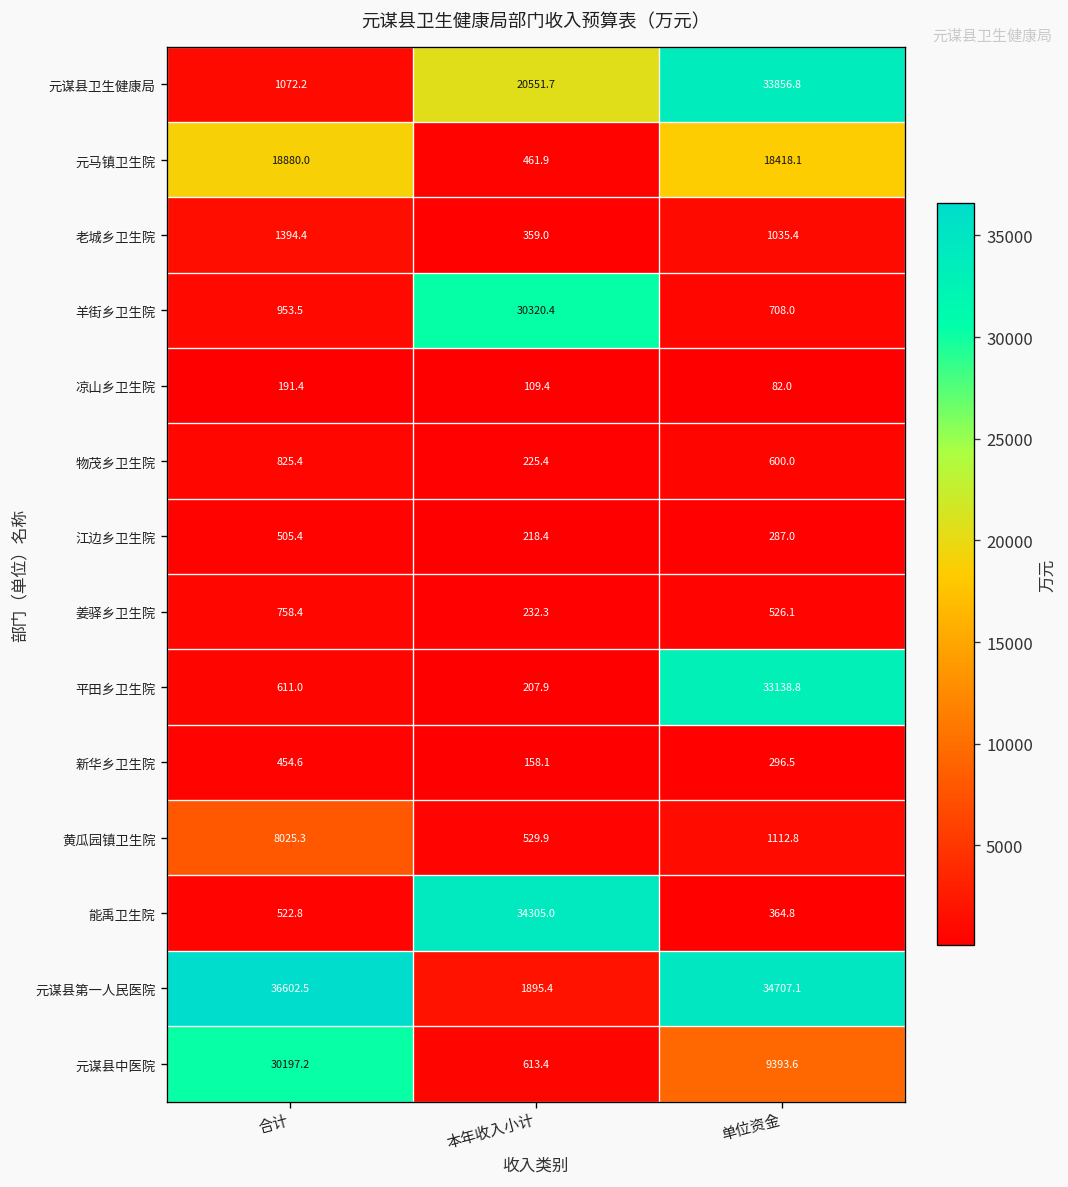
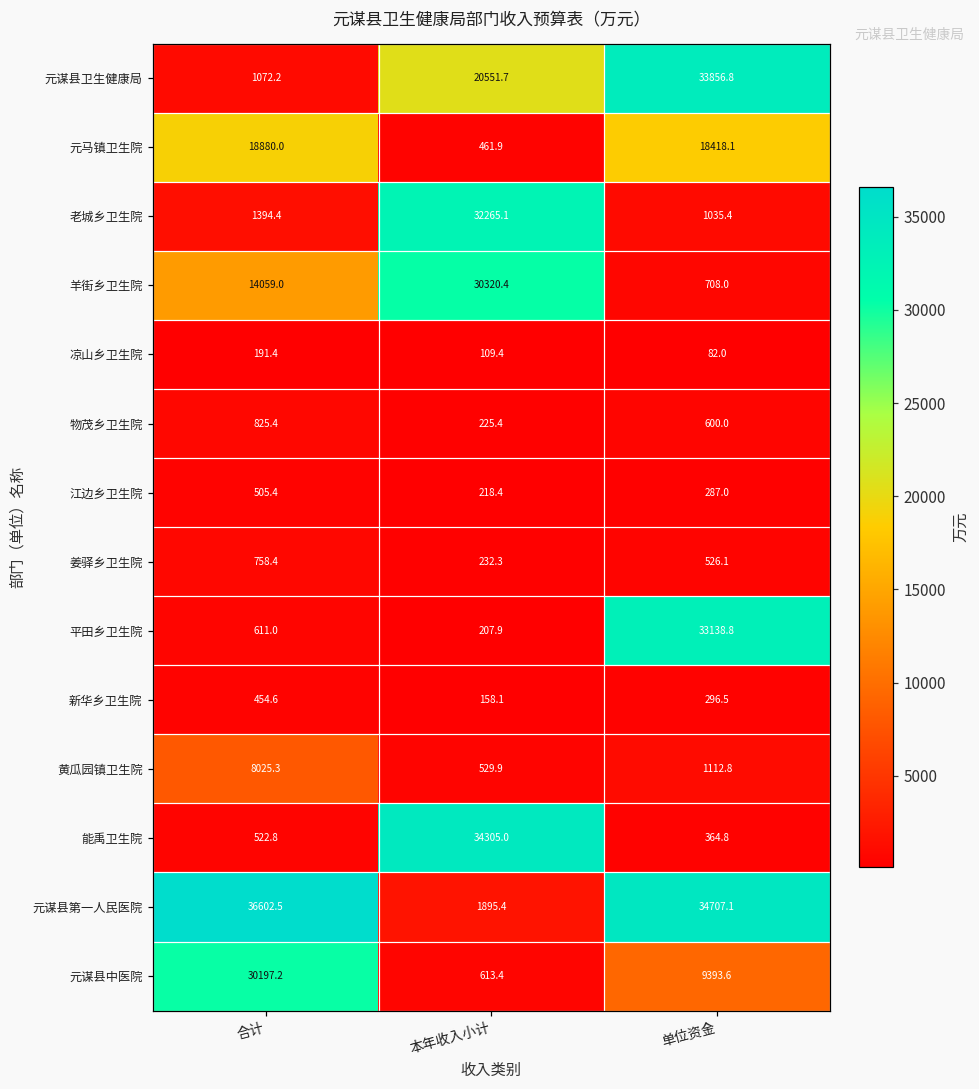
老城乡卫生院, 本年收入小计: 359.0 -> 32265.1
羊街乡卫生院, 合计: 953.5 -> 14059.0
